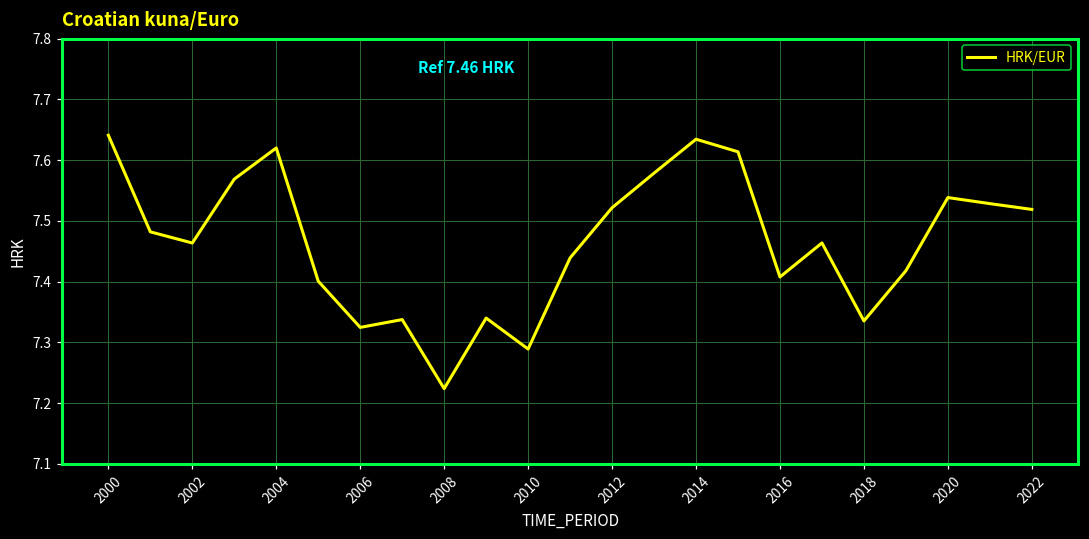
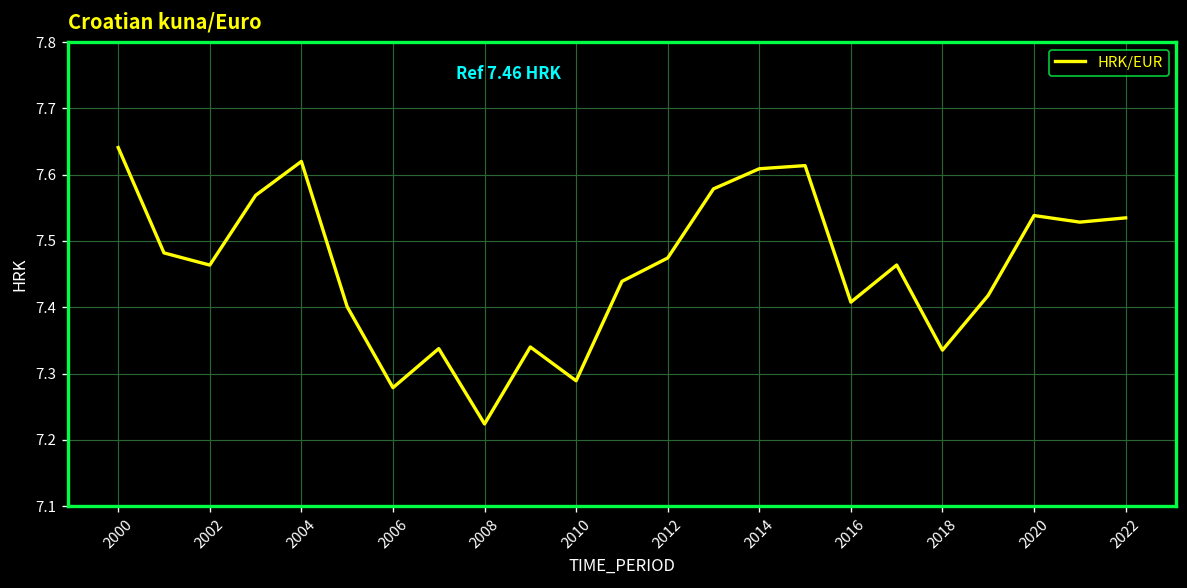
2006: 7.32 -> 7.28
2012: 7.52 -> 7.47
2014: 7.63 -> 7.61
2022: 7.52 -> 7.53
